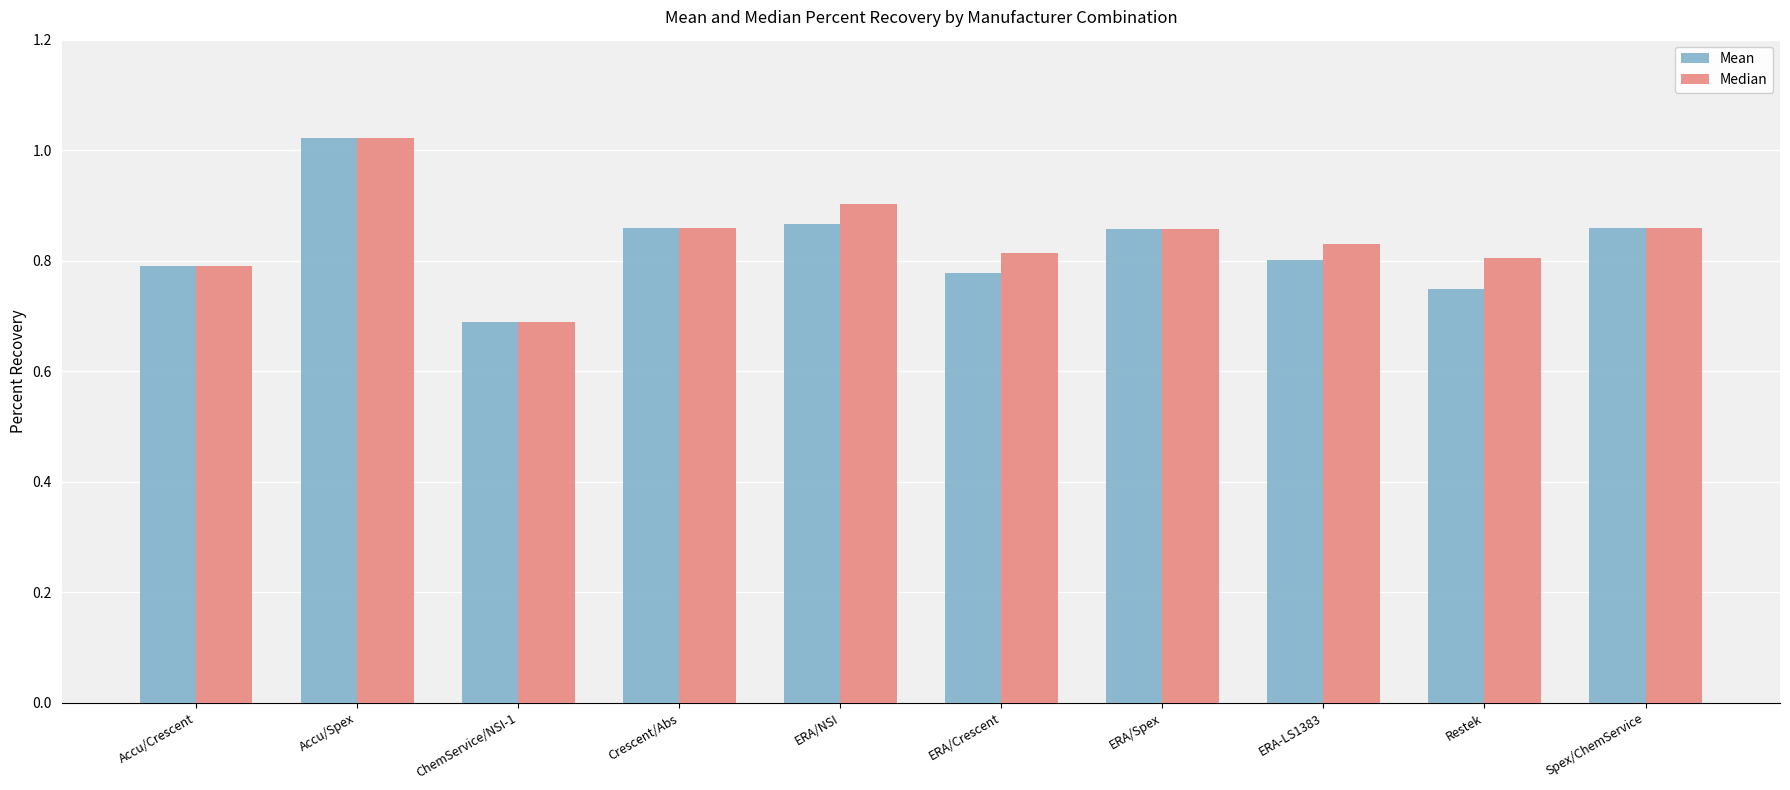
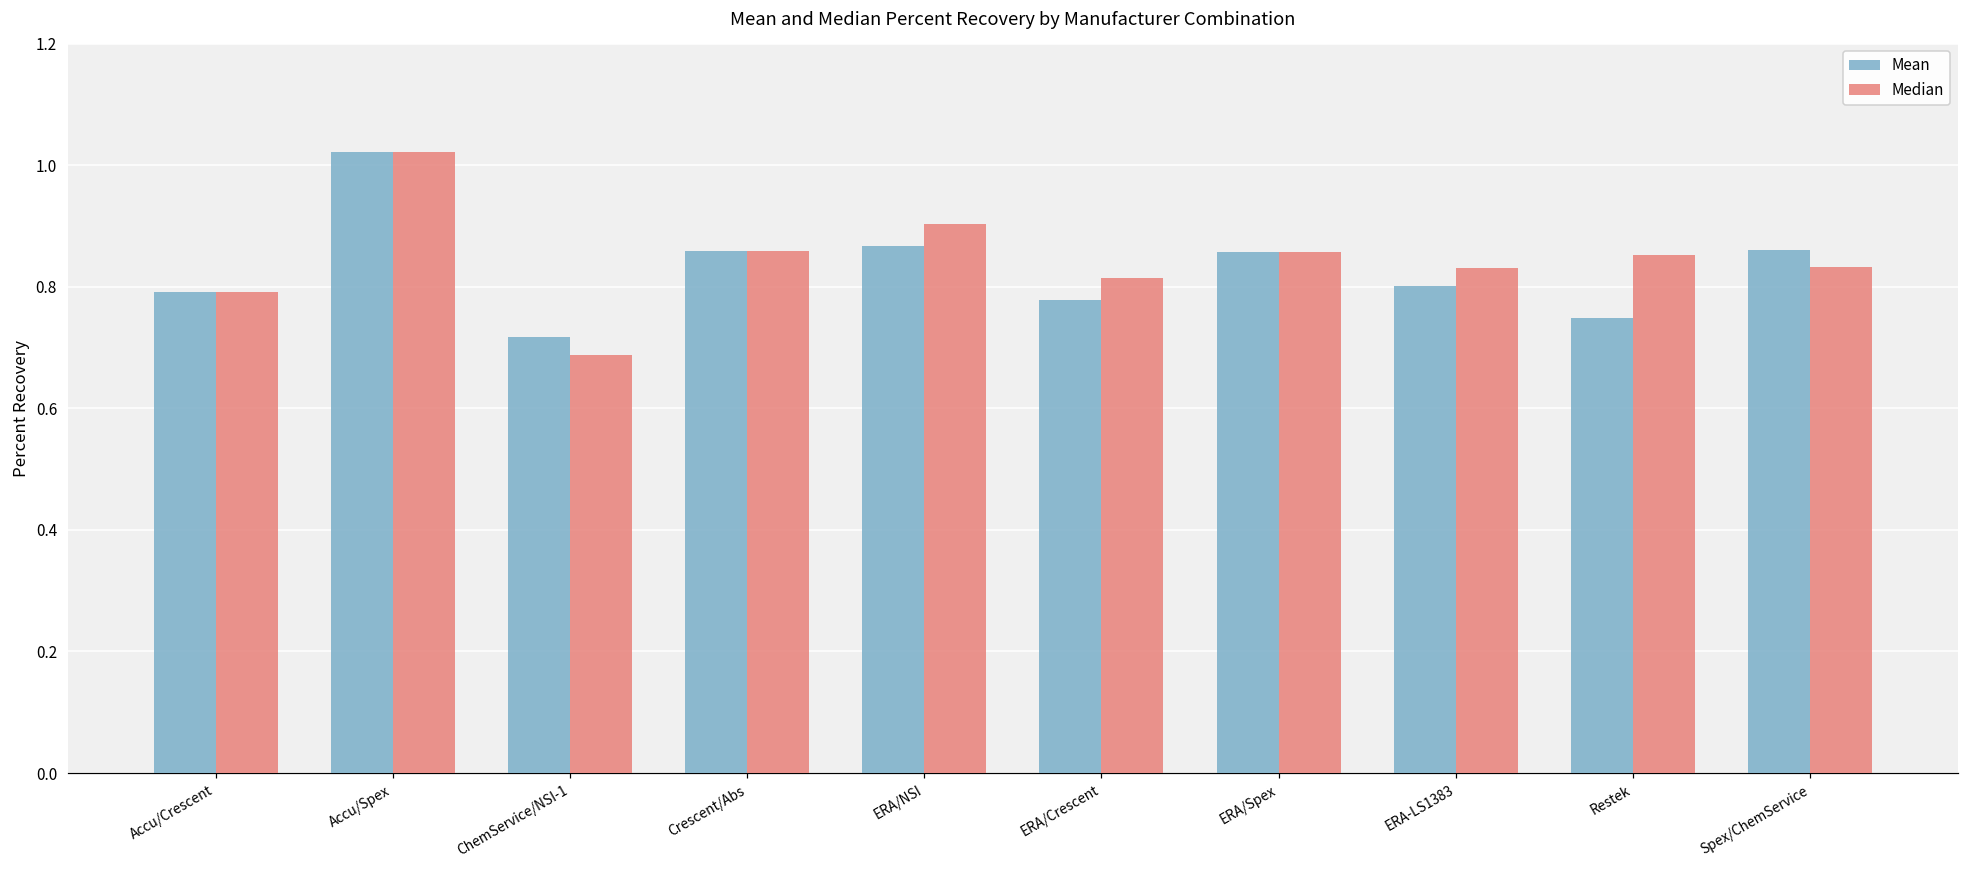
Mean, ChemService/NSI-1: 0.69 -> 0.72
Median, Restek: 0.81 -> 0.85
Median, Spex/ChemService: 0.86 -> 0.83
